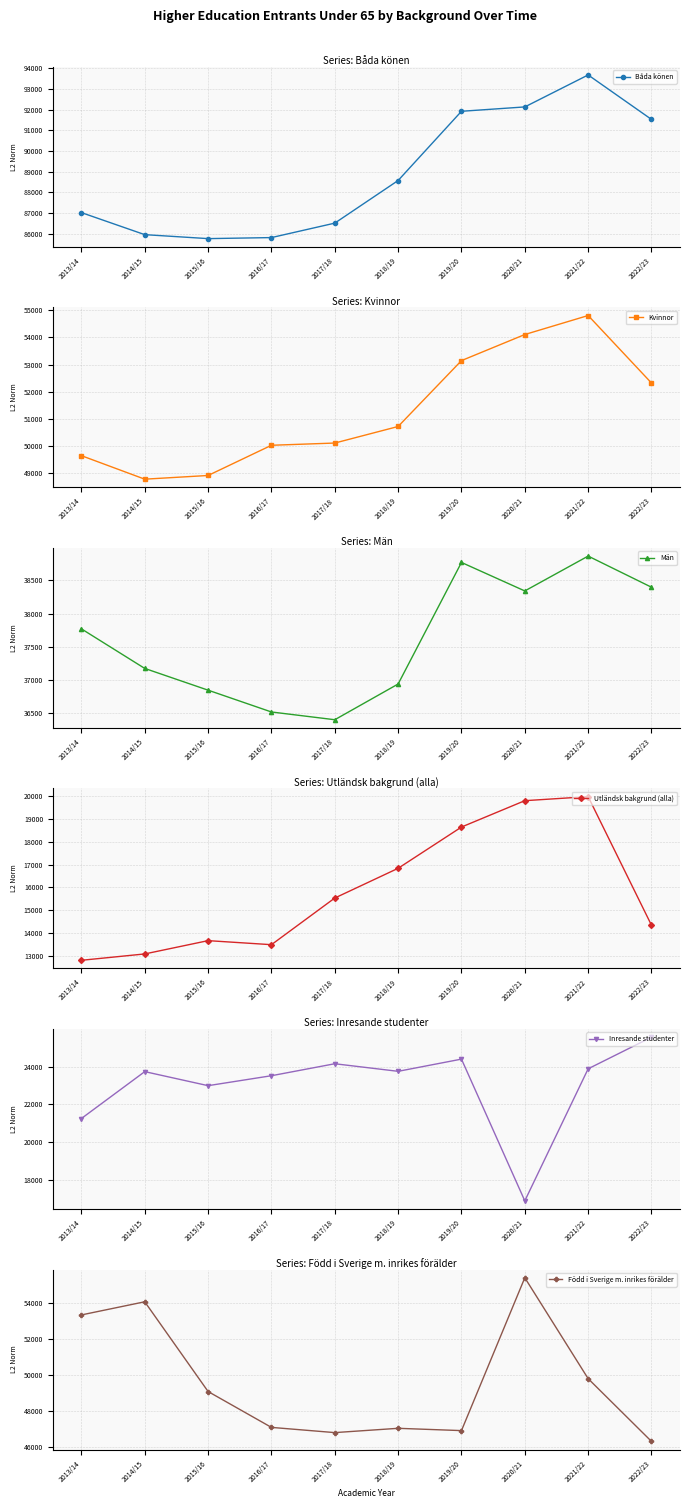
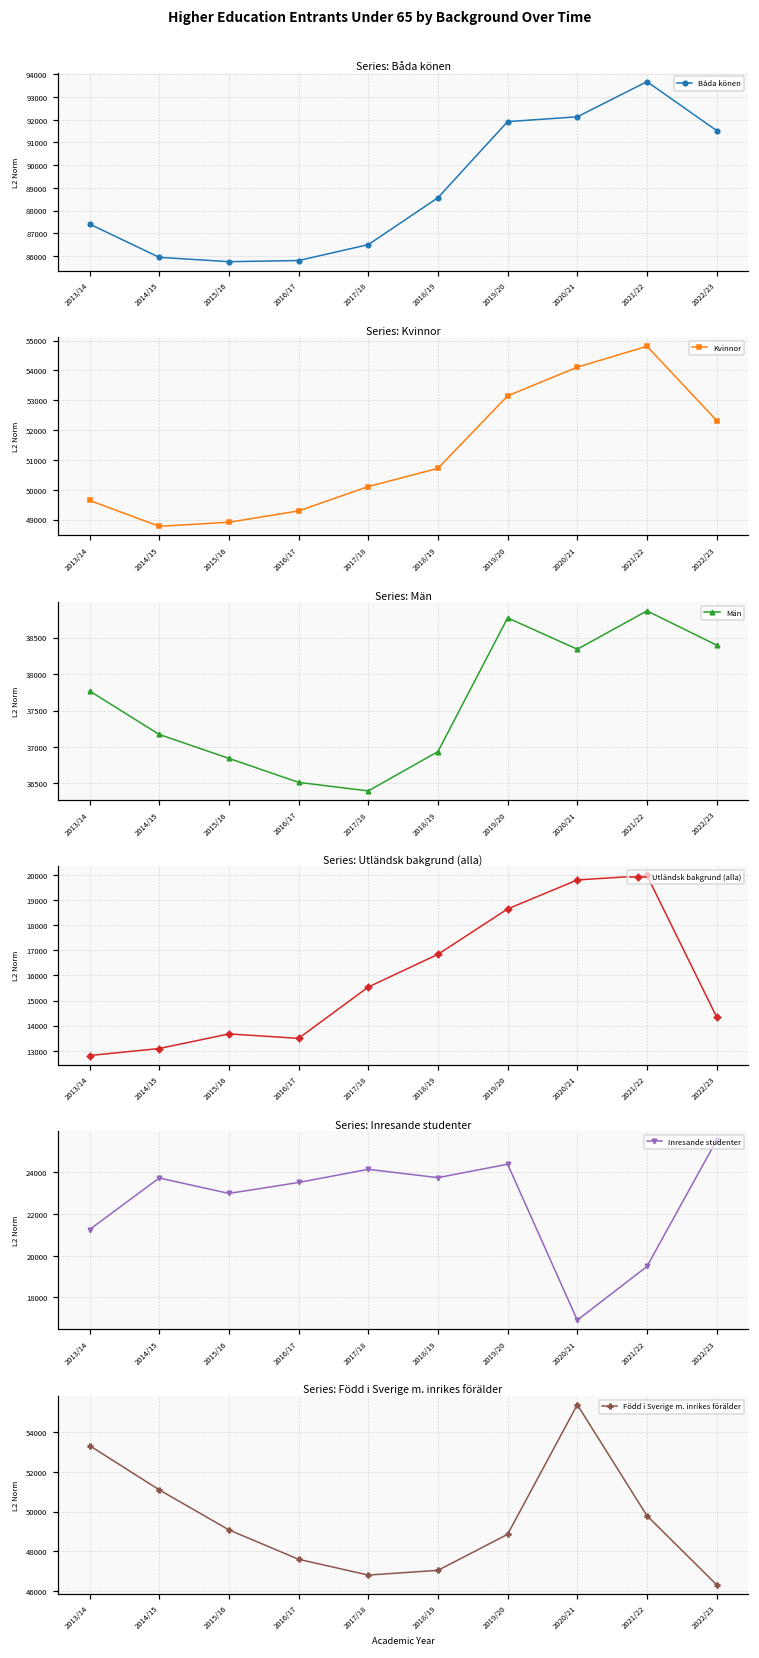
Series: Båda könen, 2013/14: 87000 -> 87400
Series: Kvinnor, 2016/17: 50000 -> 49300
Series: Inresande studenter, 2021/22: 23900 -> 19500
Series: Född i Sverige m. inrikes förälder, 2014/15: 54100 -> 51100
Series: Född i Sverige m. inrikes förälder, 2016/17: 47100 -> 47600
Series: Född i Sverige m. inrikes förälder, 2019/20: 46900 -> 48900
